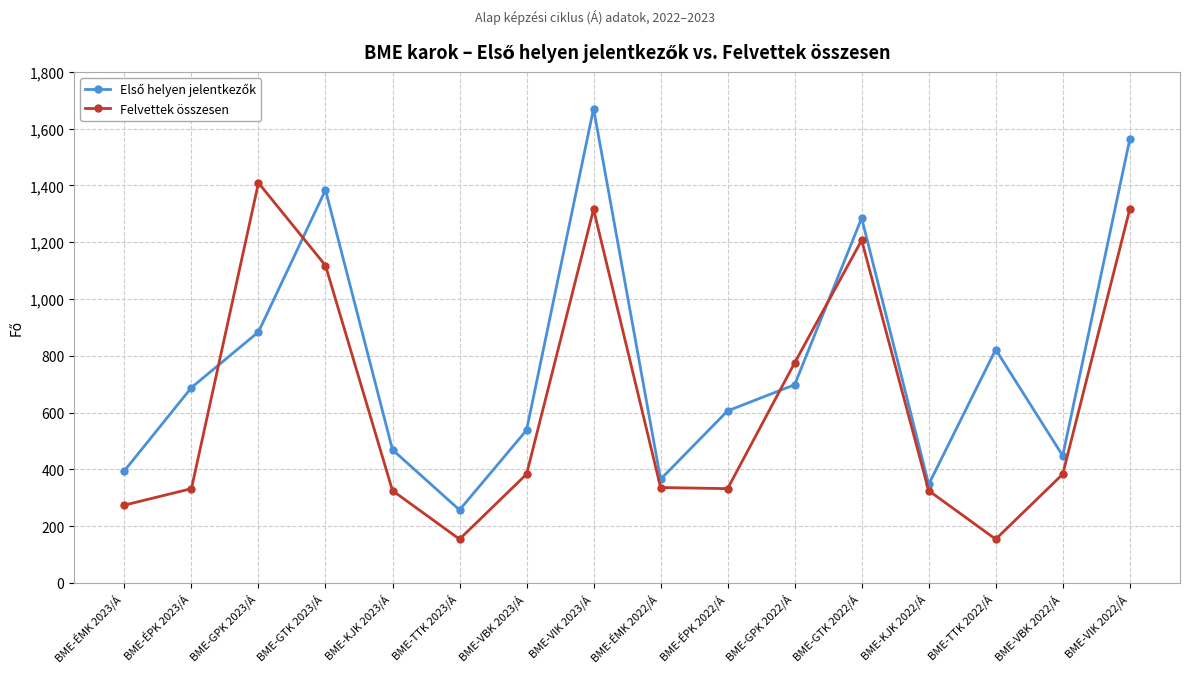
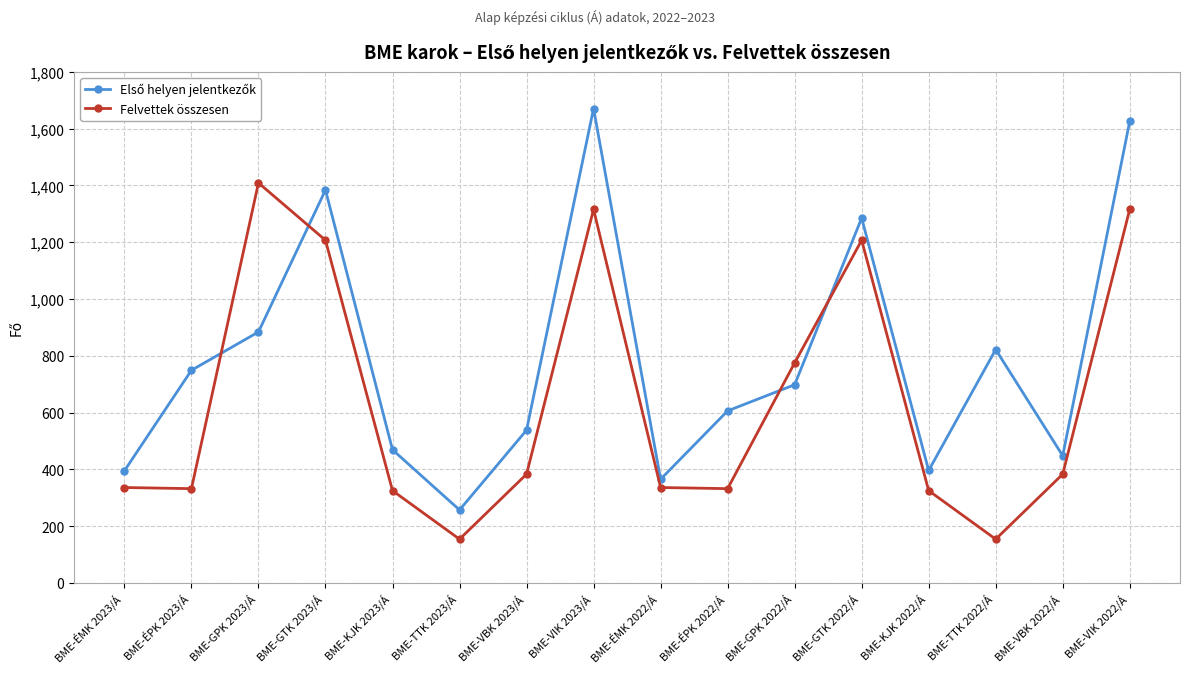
Felvettek összesen, BME-ÉMK 2023/Á: 270 -> 340
Első helyen jelentkezők, BME-ÉPK 2023/Á: 690 -> 750
Felvettek összesen, BME-GTK 2023/Á: 1,120 -> 1,210
Első helyen jelentkezők, BME-KJK 2022/Á: 350 -> 400
Első helyen jelentkezők, BME-VIK 2022/Á: 1,560 -> 1,630
